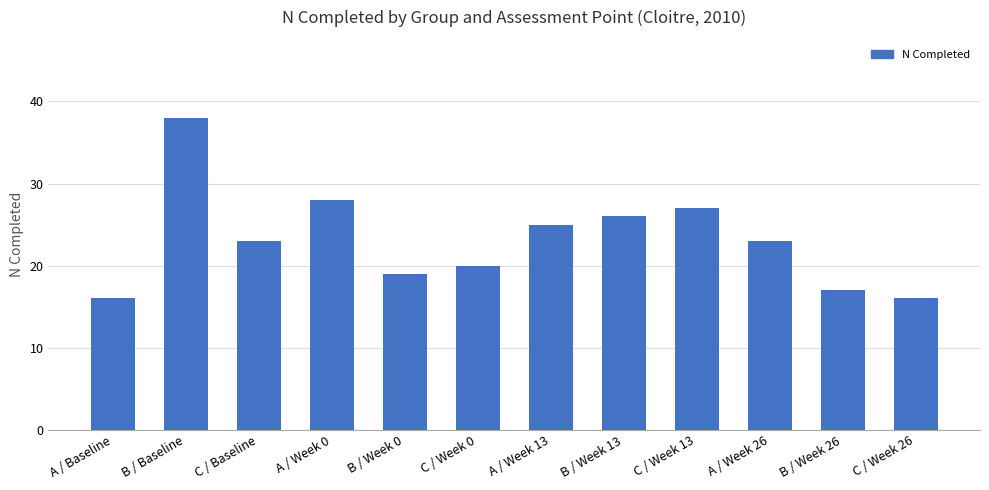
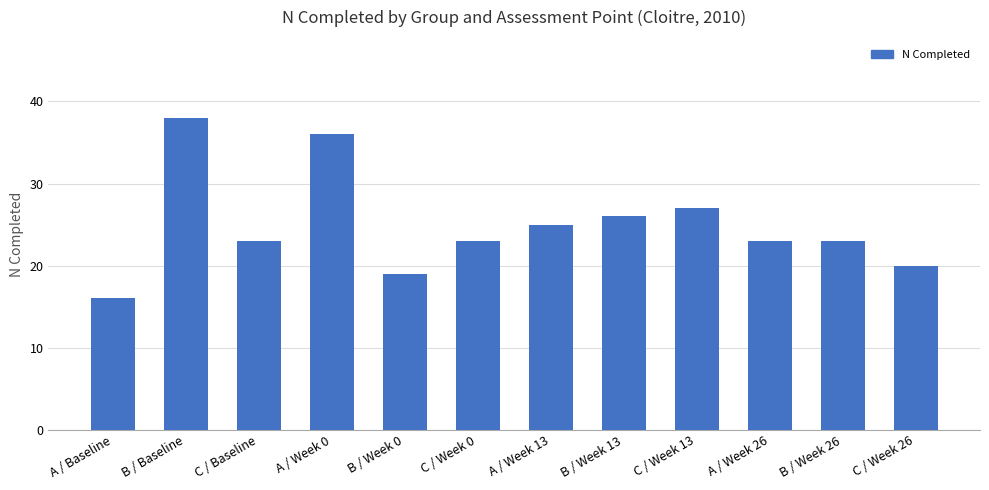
A / Week 0: 28 -> 36
C / Week 0: 20 -> 23
B / Week 26: 17 -> 23
C / Week 26: 16 -> 20
